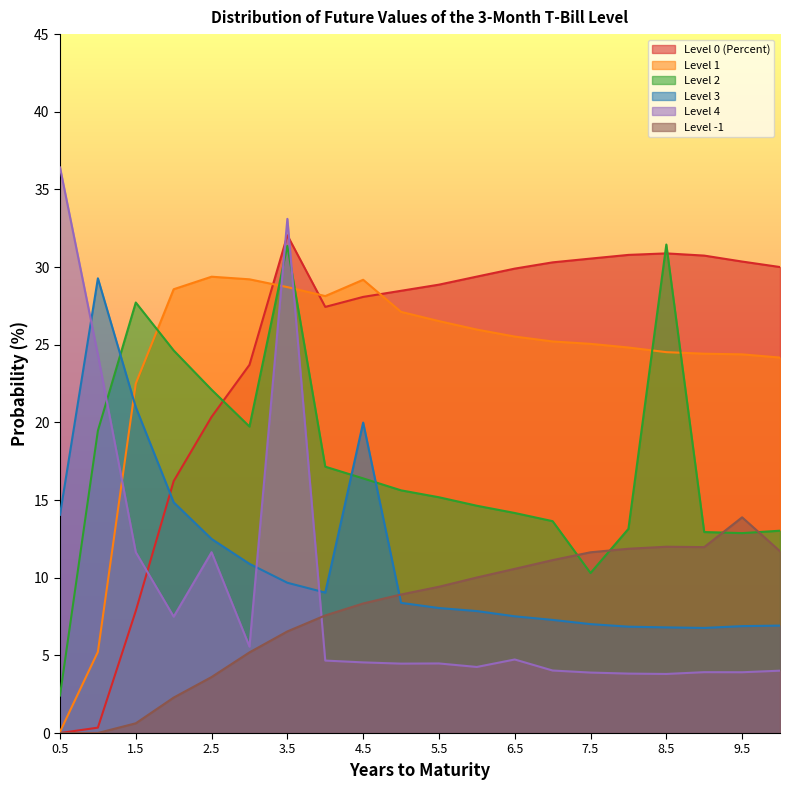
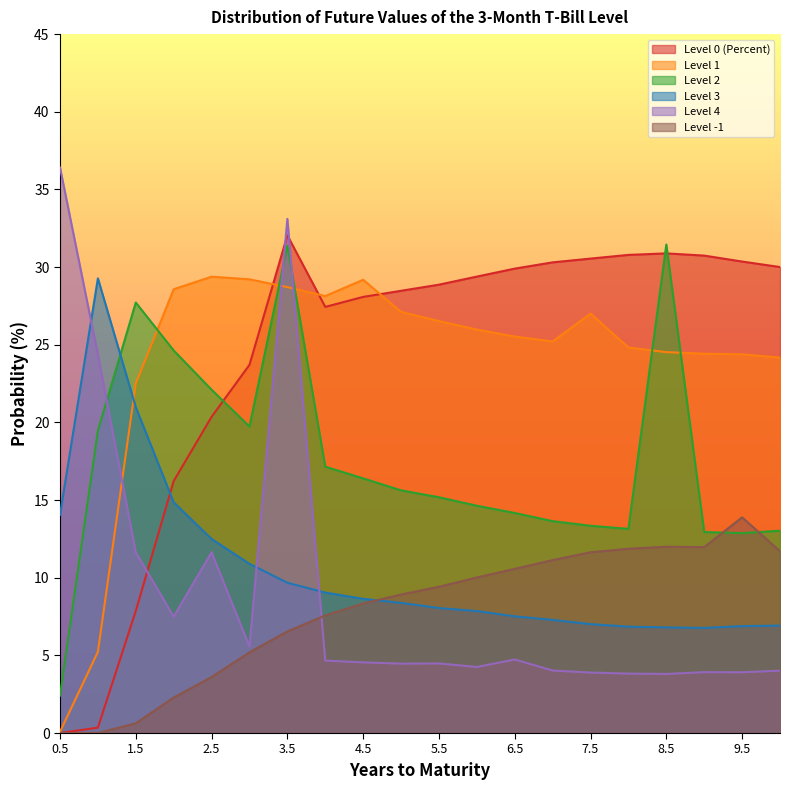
Level 3, 4.5: 20.0 -> 8.6
Level 1, 7.5: 25.1 -> 27.0
Level 2, 7.5: 10.3 -> 13.3
